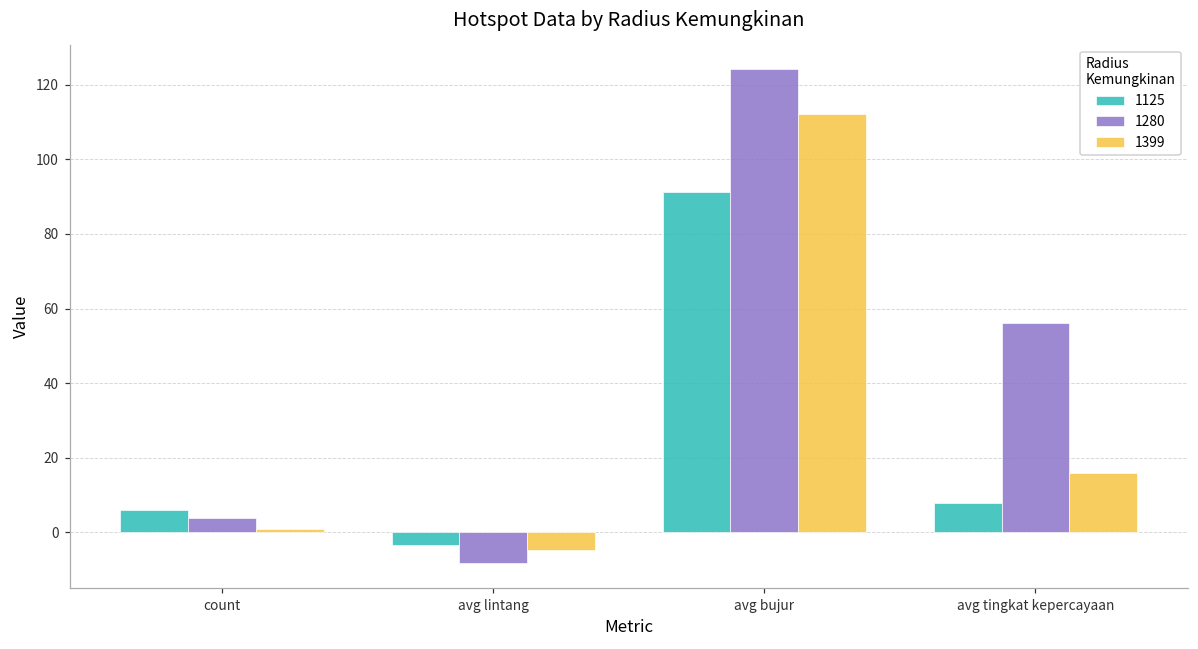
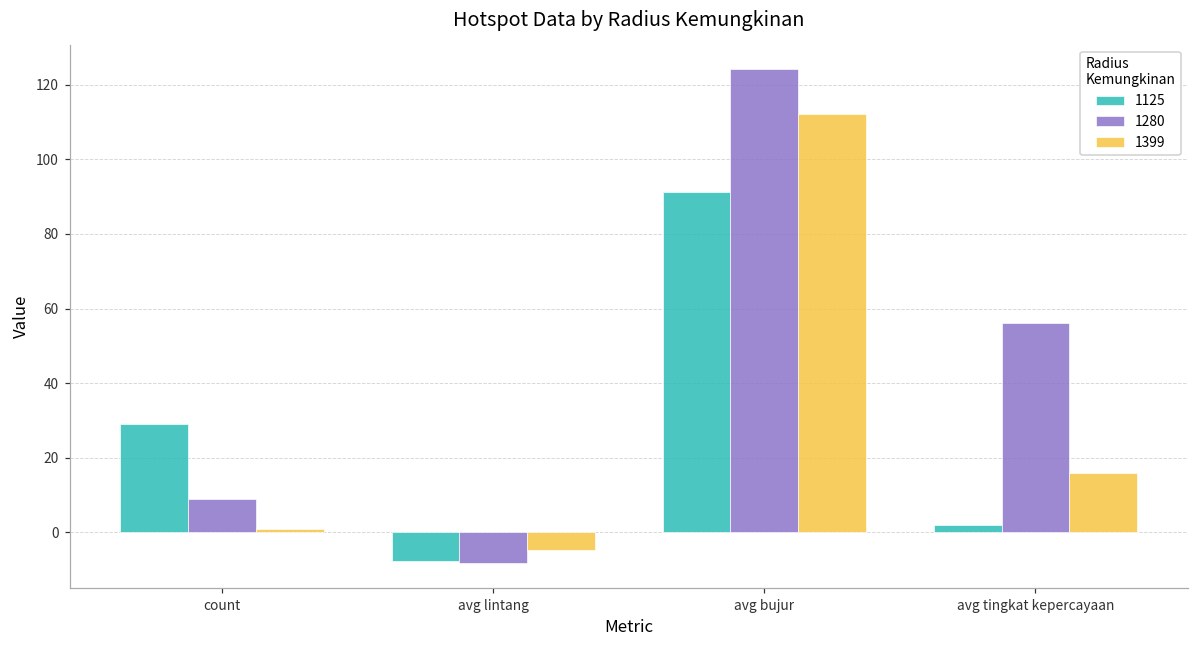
1125, count: 6 -> 29
1280, count: 4 -> 9
1125, avg lintang: -3 -> -8
1125, avg tingkat kepercayaan: 8 -> 2
